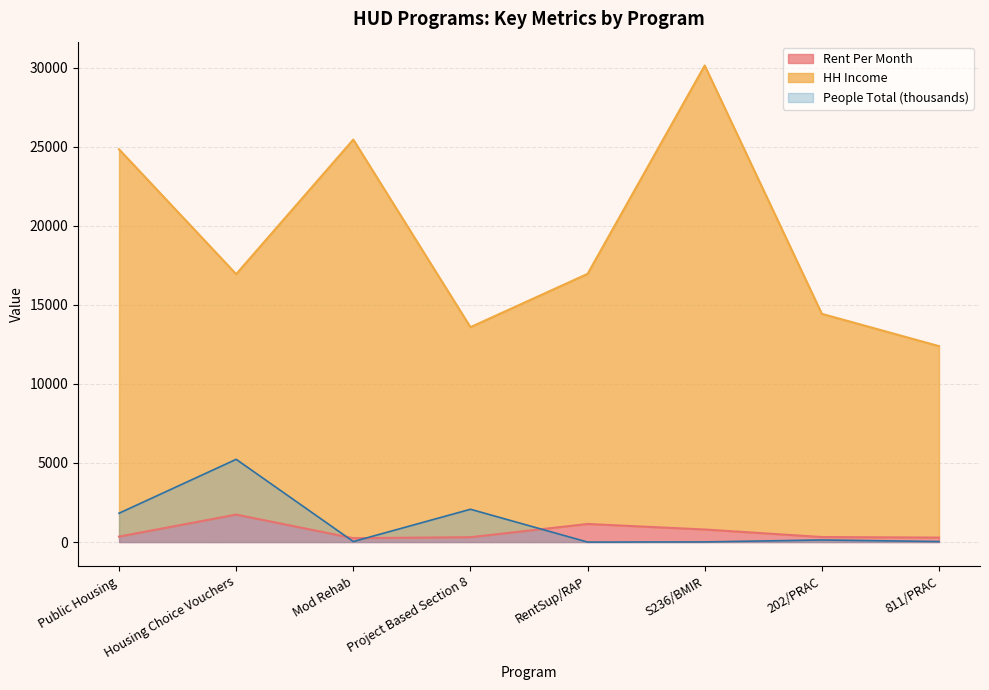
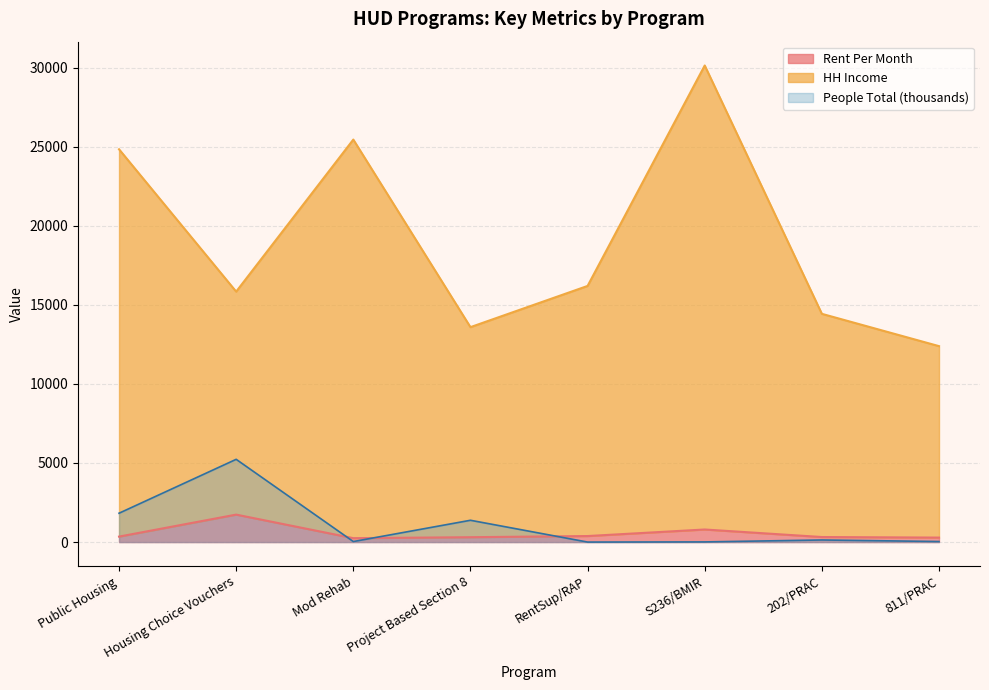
HH Income, Housing Choice Vouchers: 15200 -> 14100
People Total (thousands), Project Based Section 8: 2100 -> 1400
Rent Per Month, RentSup/RAP: 1100 -> 400
